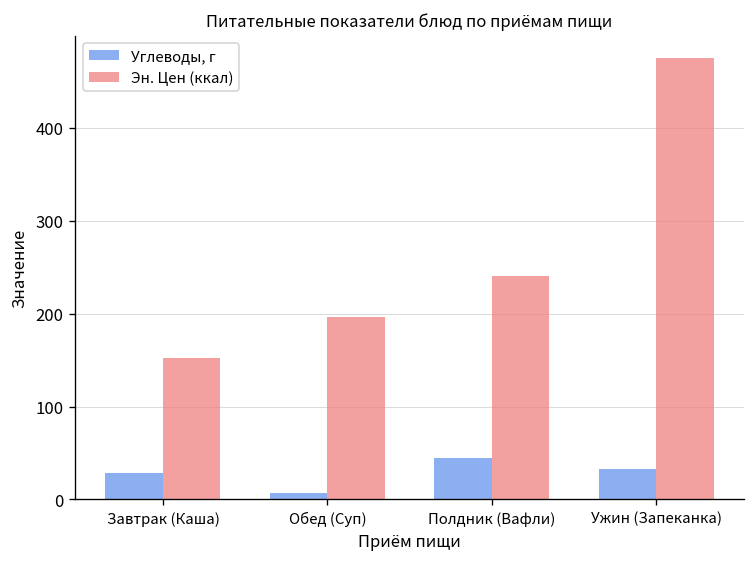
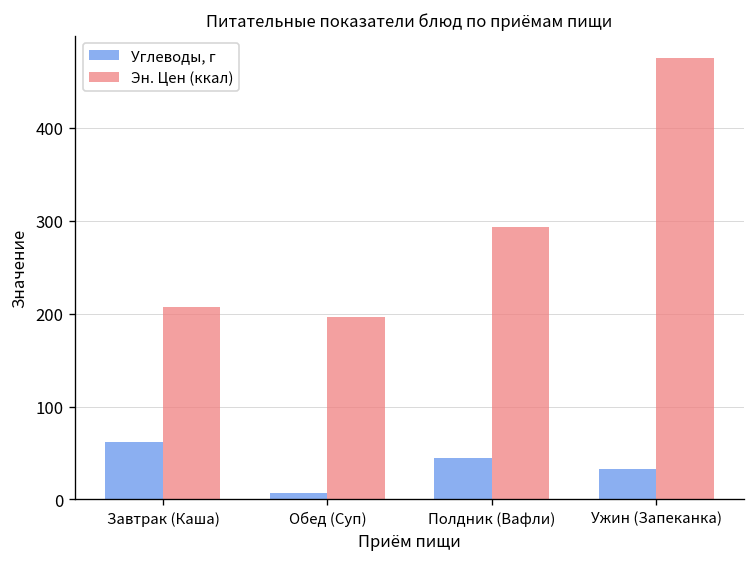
Углеводы, г, Завтрак (Каша): 30 -> 60
Эн. Цен (ккал), Завтрак (Каша): 150 -> 210
Эн. Цен (ккал), Полдник (Вафли): 240 -> 290
